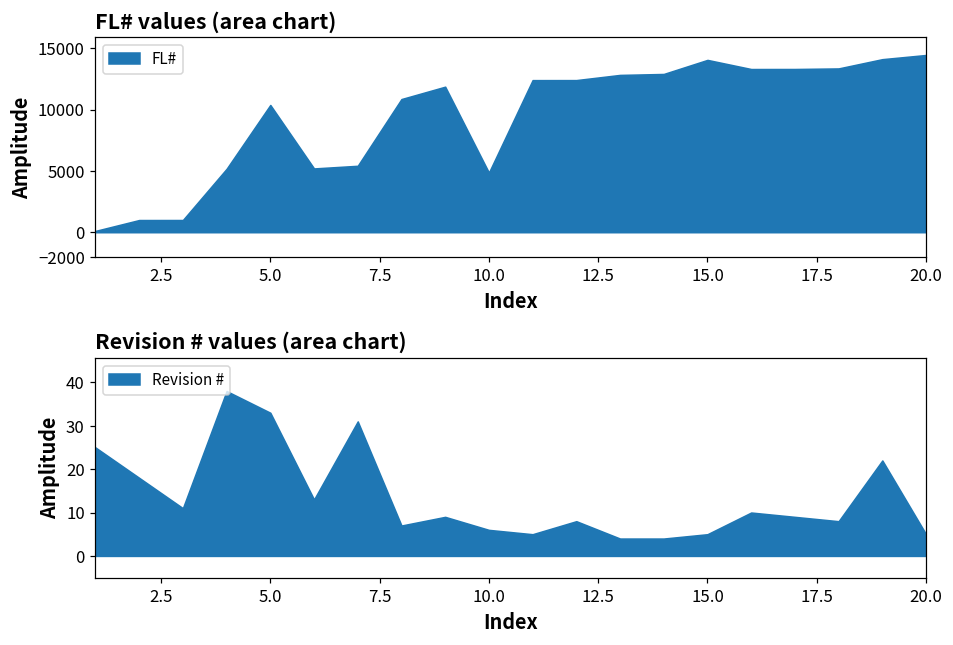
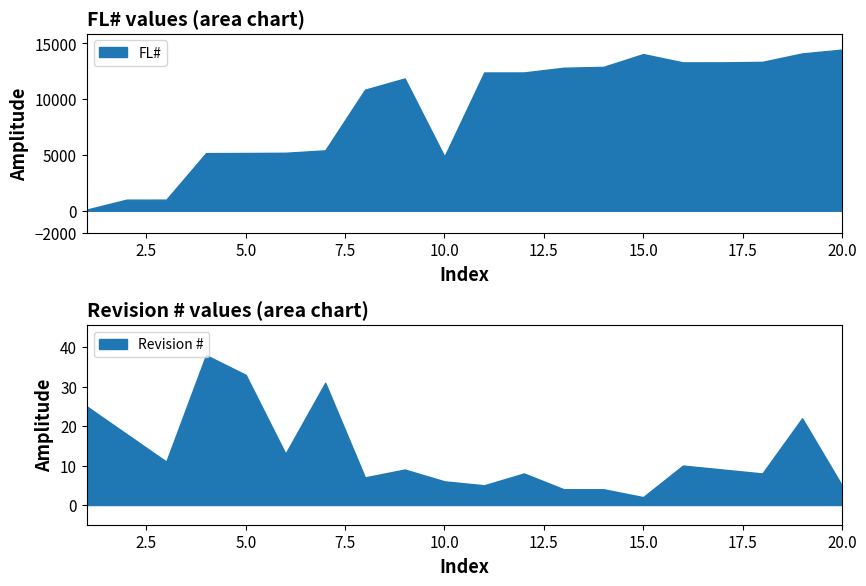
FL# values (area chart), 5.0: 10400 -> 5200
Revision # values (area chart), 15.0: 5 -> 2
